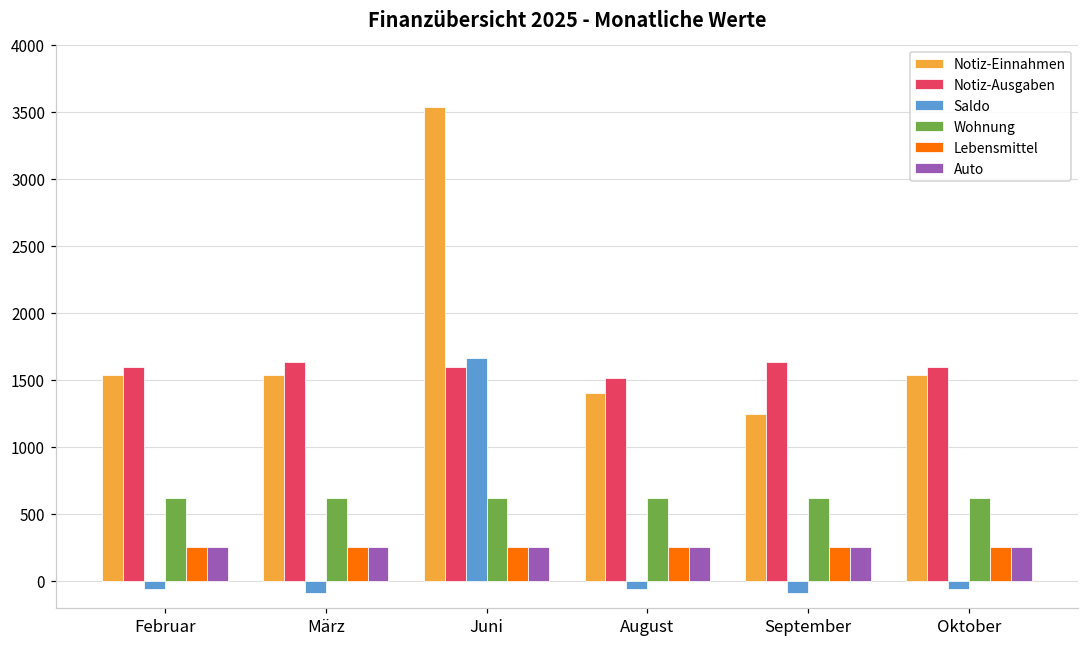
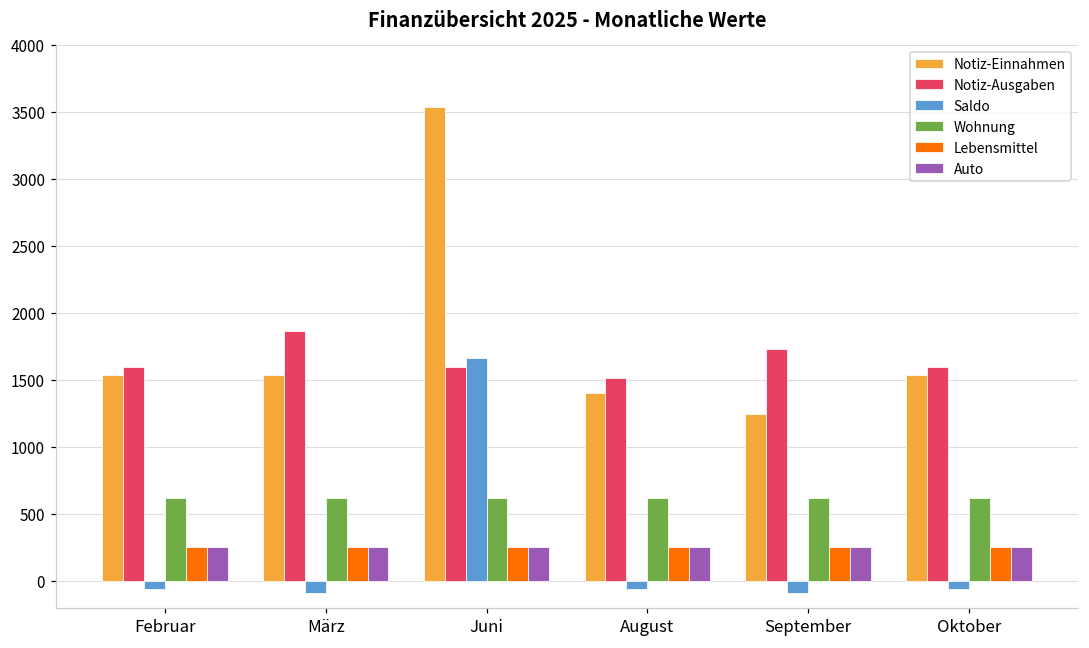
Notiz-Ausgaben, März: 1630 -> 1870
Notiz-Ausgaben, September: 1630 -> 1730
